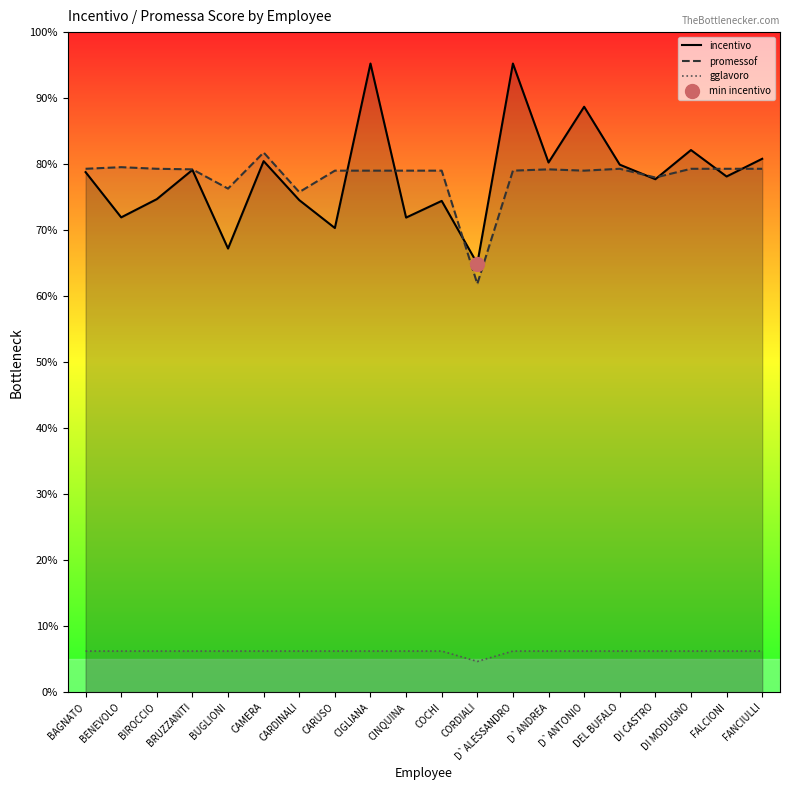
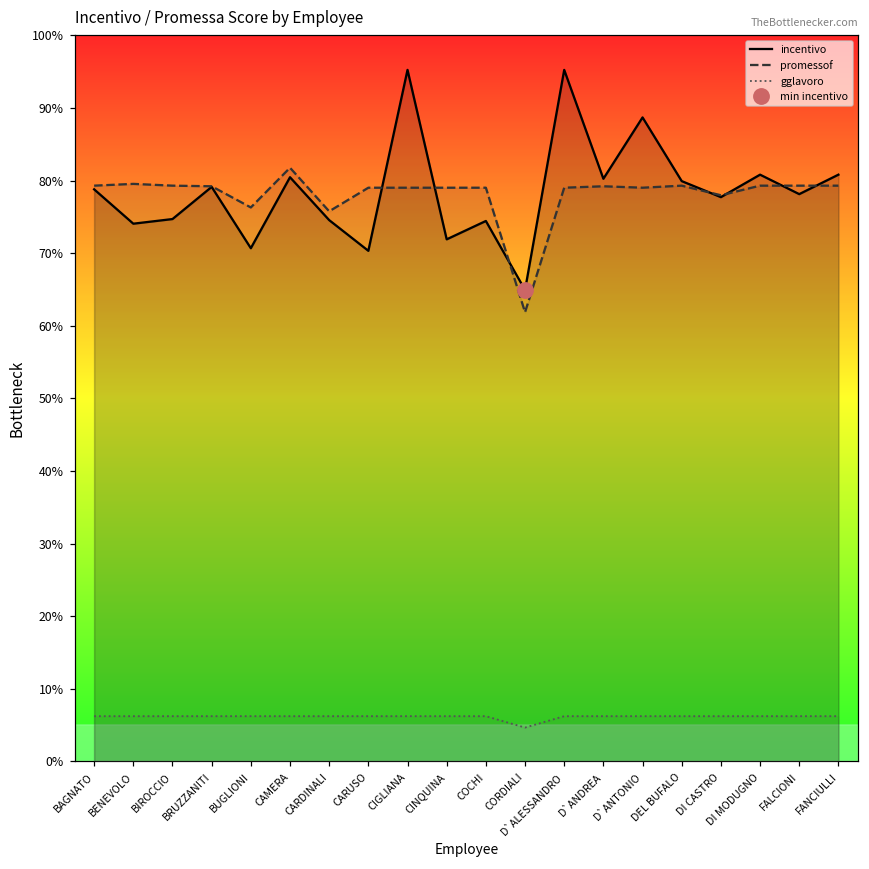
incentivo, BENEVOLO: 72% -> 74%
incentivo, BUGLIONI: 67% -> 71%
incentivo, DI MODUGNO: 82% -> 81%
